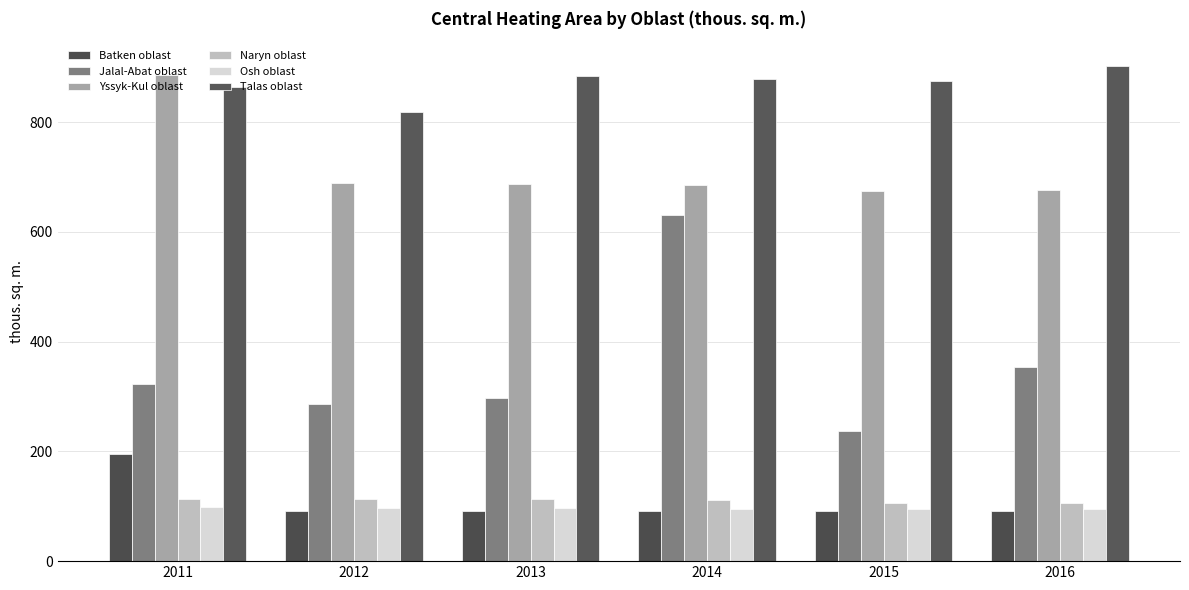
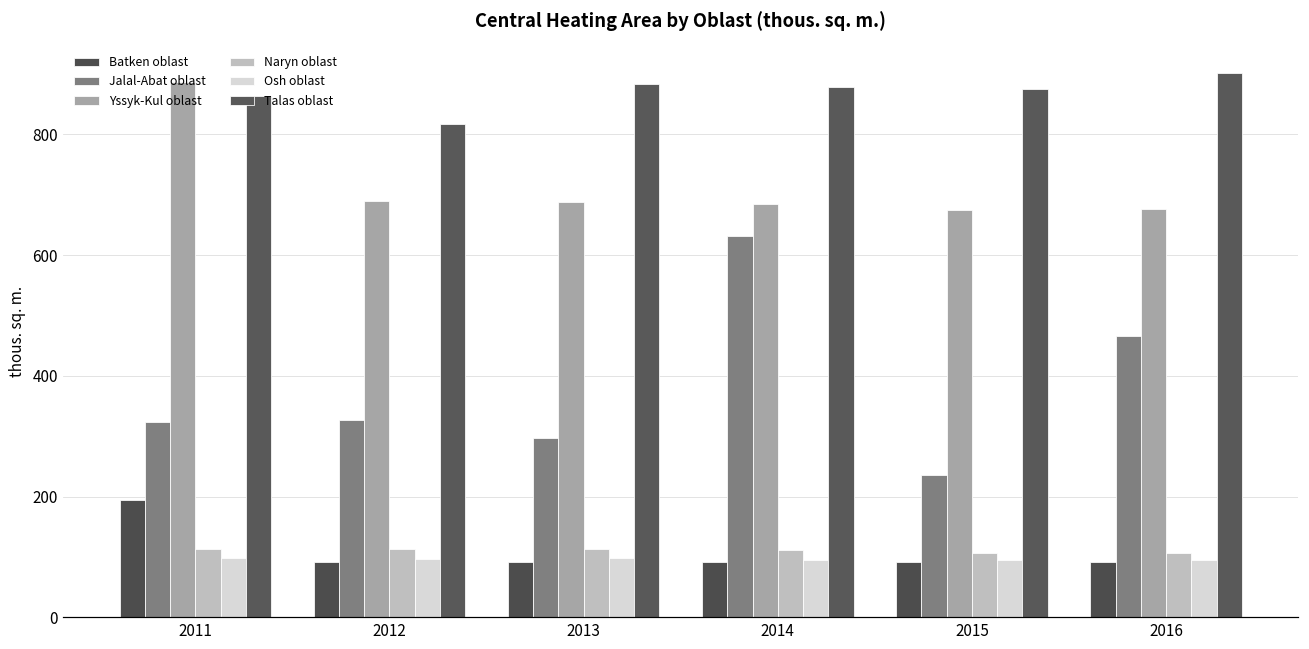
Jalal-Abat oblast, 2012: 290 -> 330
Jalal-Abat oblast, 2016: 350 -> 470
